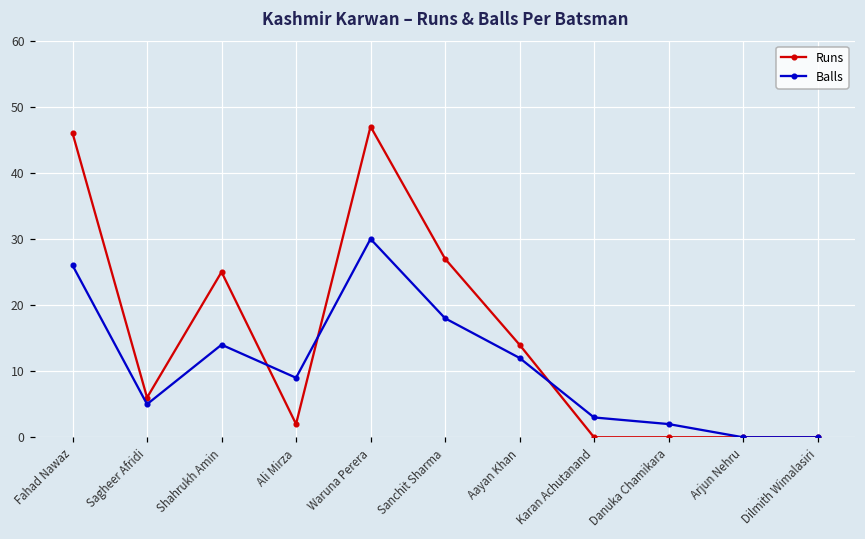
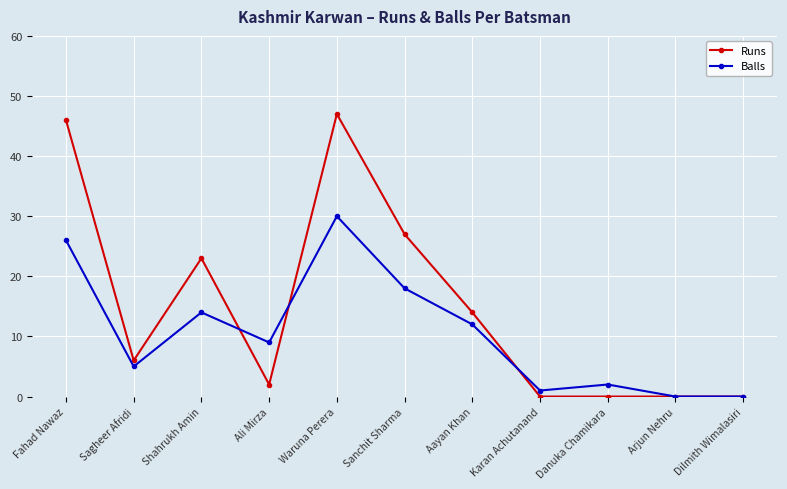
Runs, Shahrukh Amin: 25 -> 23
Balls, Karan Achutanand: 3 -> 1
